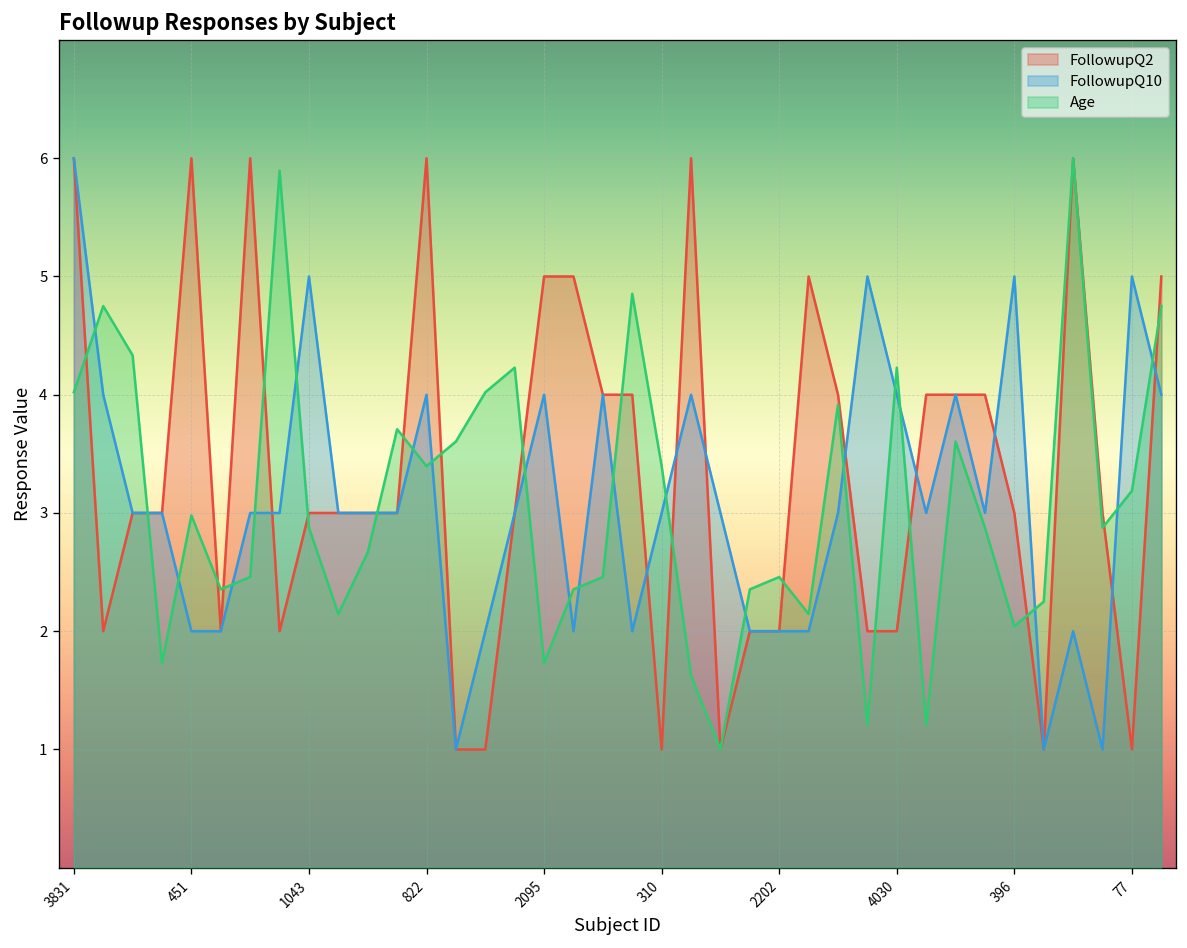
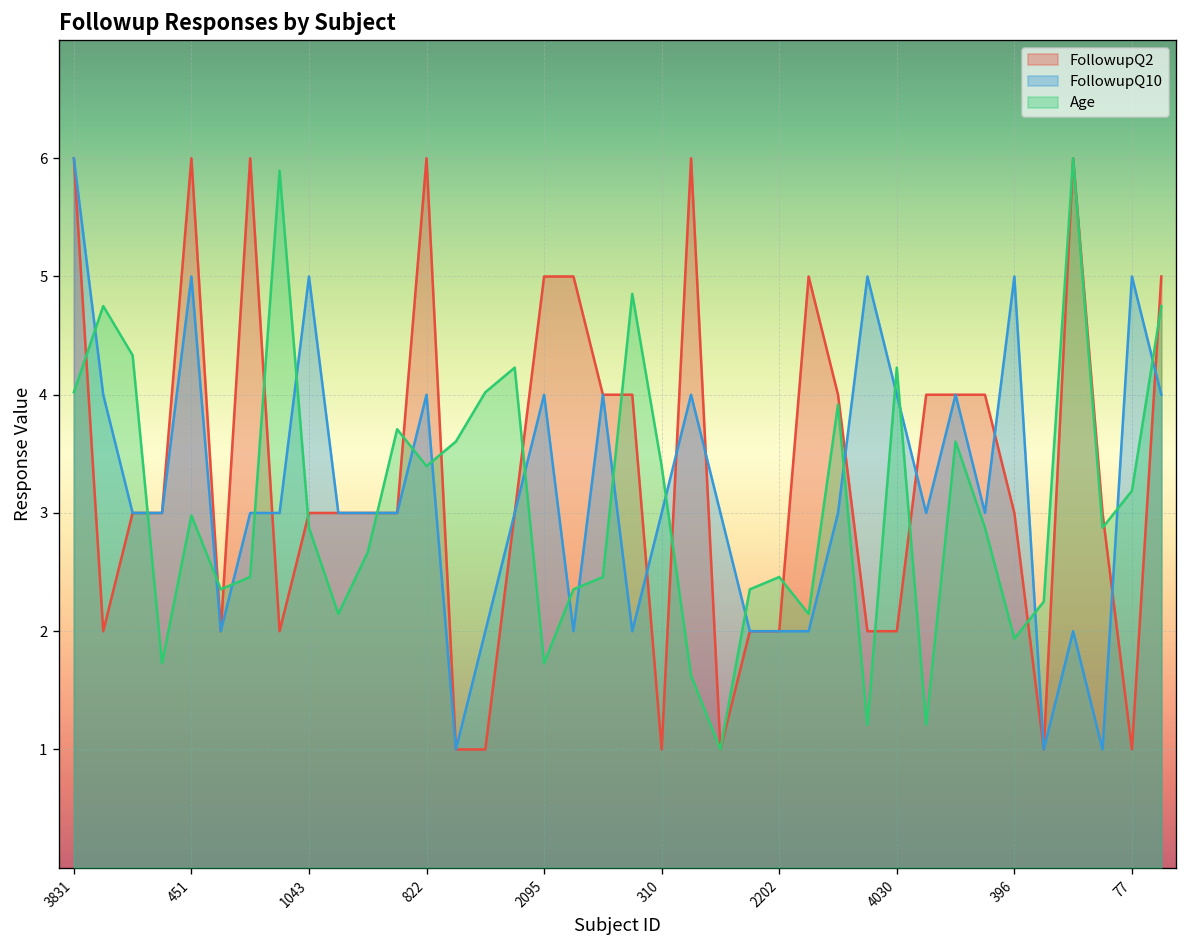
FollowupQ10, 451: 2 -> 5
Age, 396: 2.0 -> 1.9
